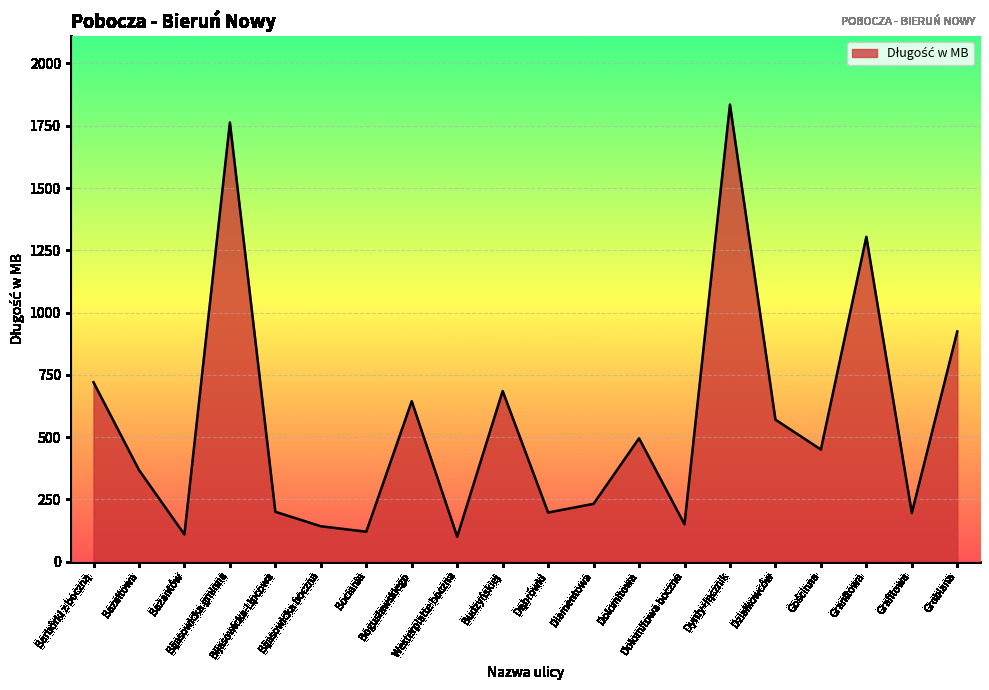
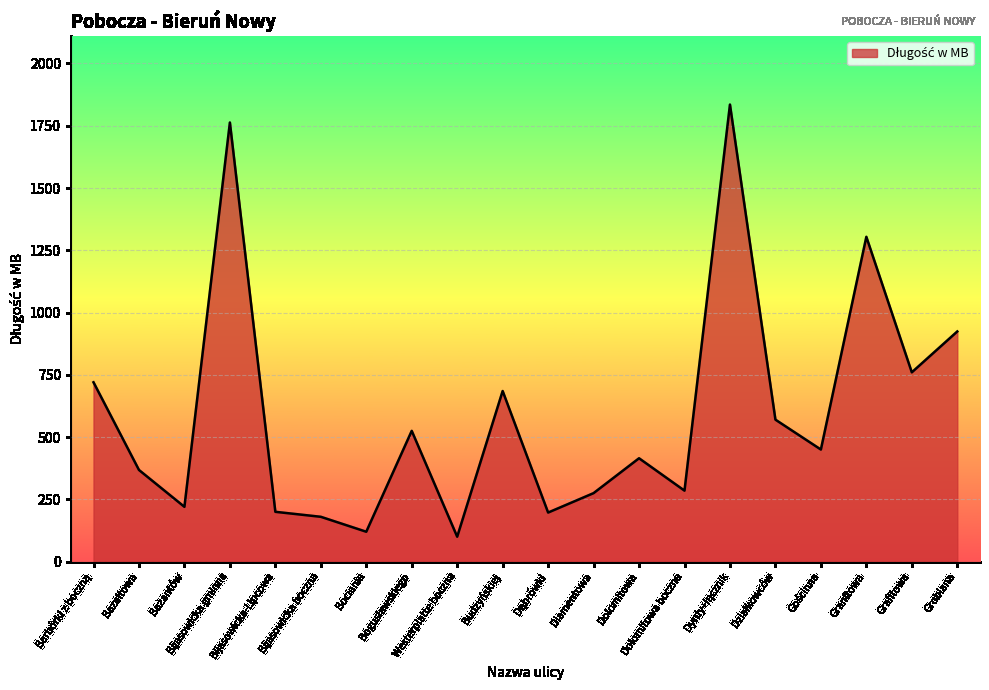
Bażantów: 110 -> 220
Bijasowicka boczna: 140 -> 180
Bogusławskiego: 640 -> 530
Diamentowa: 230 -> 280
Dolomitowa: 500 -> 420
Dolomitowa boczna: 150 -> 290
Grafitowa: 200 -> 760
